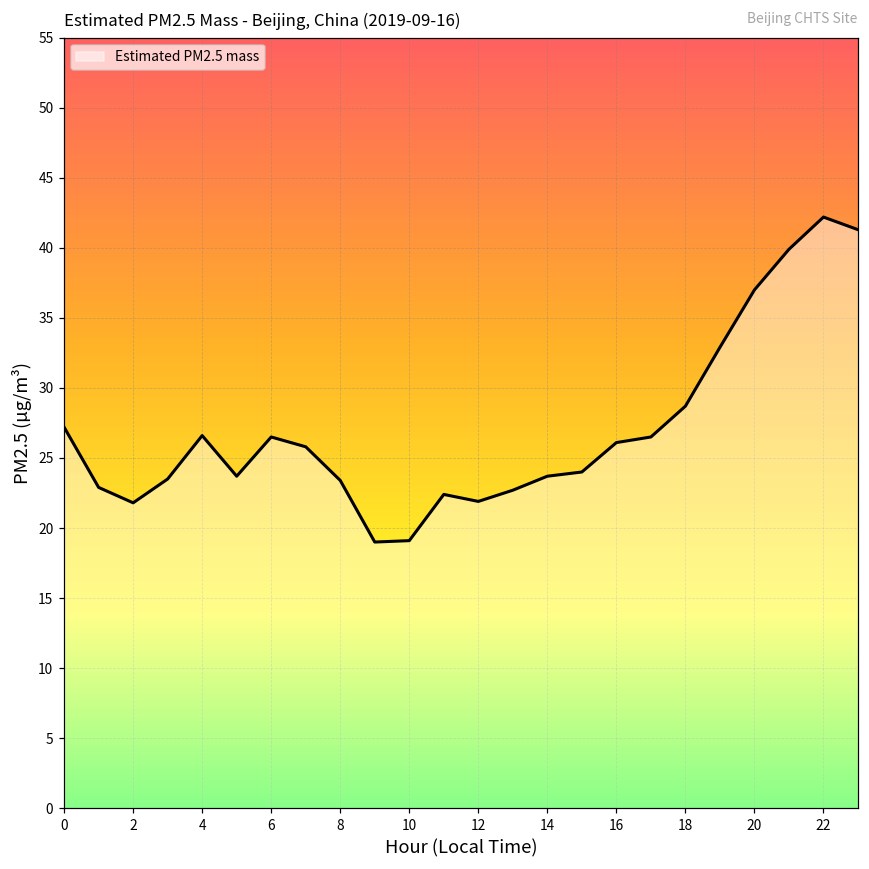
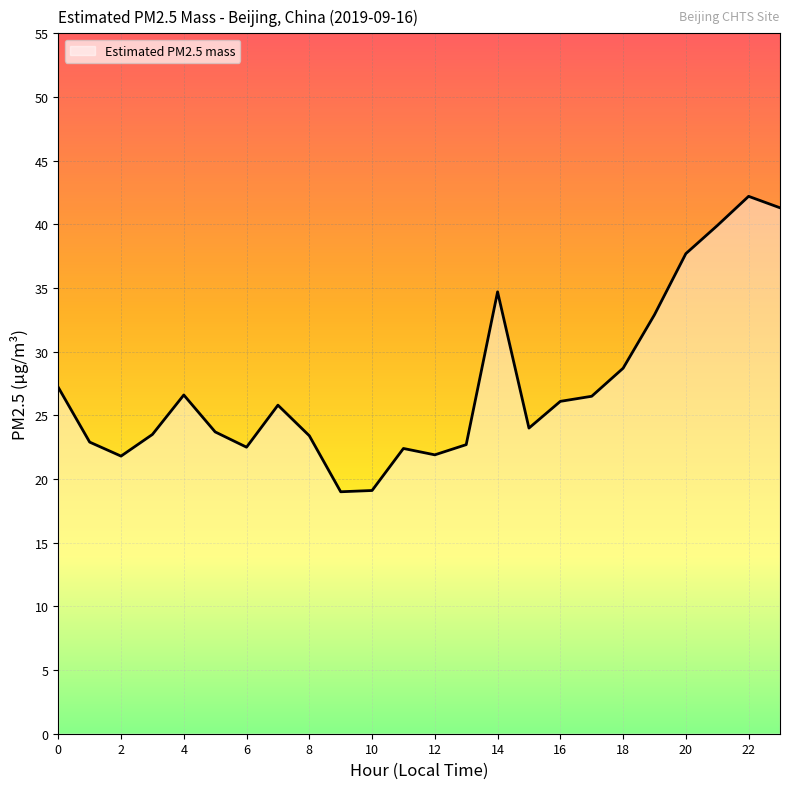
6: 26.5 -> 22.5
14: 23.7 -> 34.7
20: 37.0 -> 37.7
